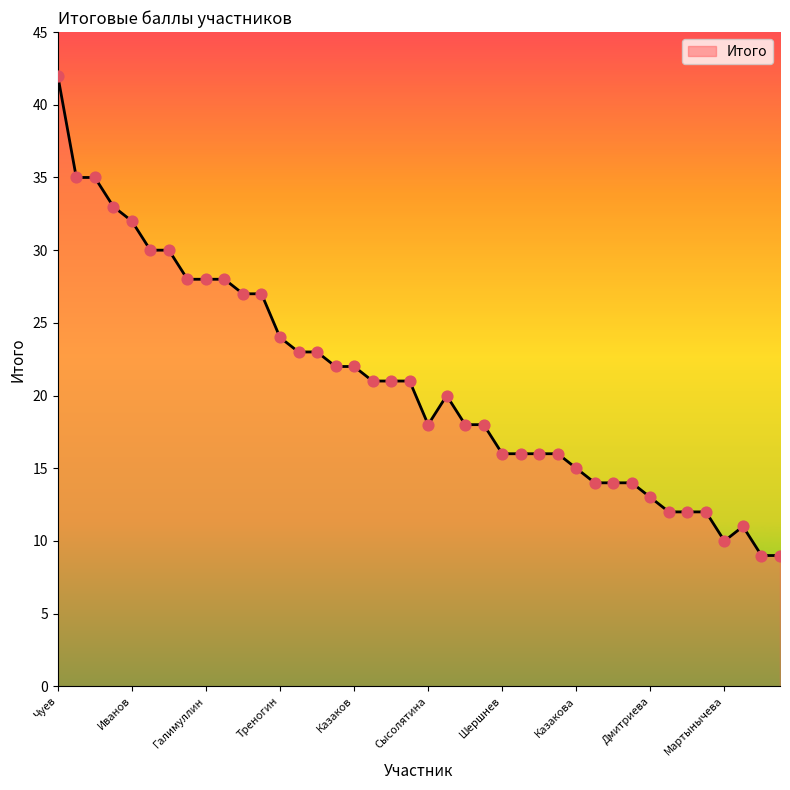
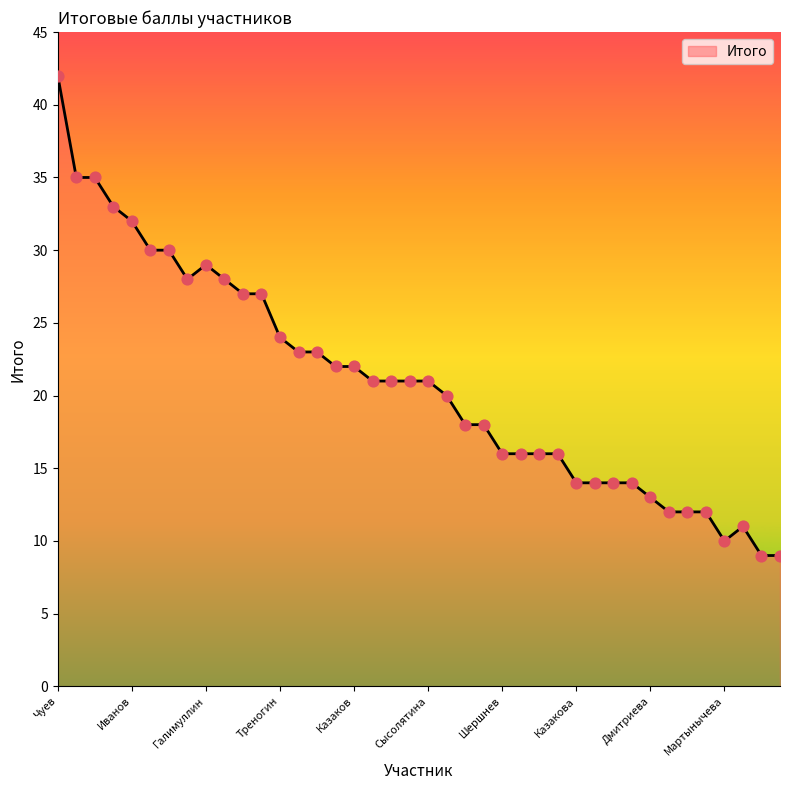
Галимуллин: 28 -> 29
Сысолятина: 18 -> 21
Казакова: 15 -> 14
